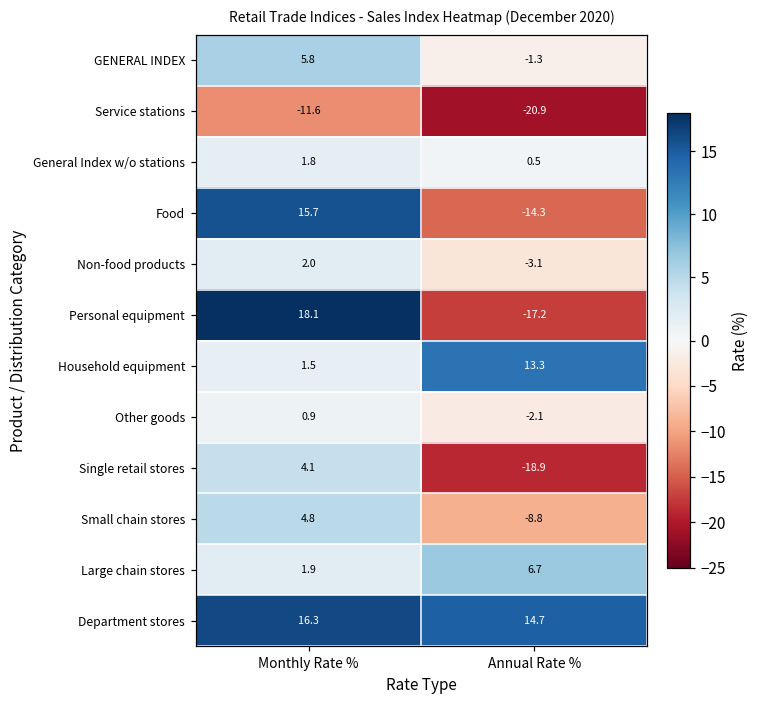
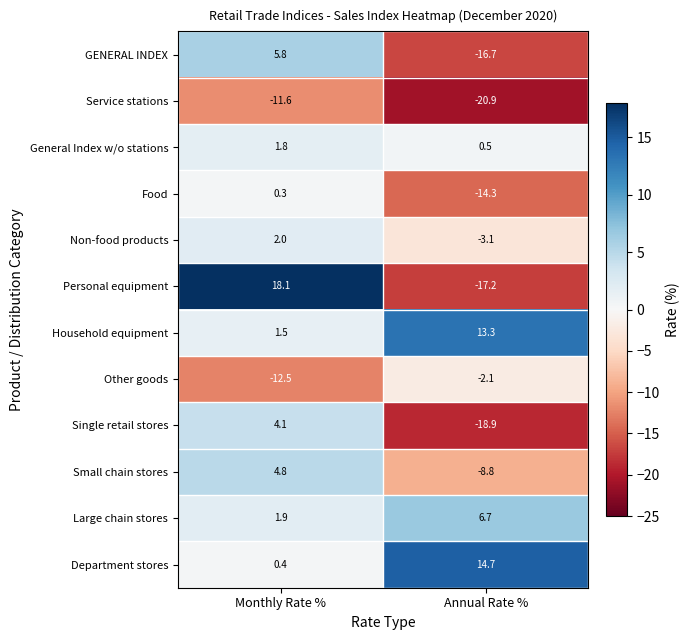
GENERAL INDEX, Annual Rate %: -1.3 -> -16.7
Food, Monthly Rate %: 15.7 -> 0.3
Other goods, Monthly Rate %: 0.9 -> -12.5
Department stores, Monthly Rate %: 16.3 -> 0.4
